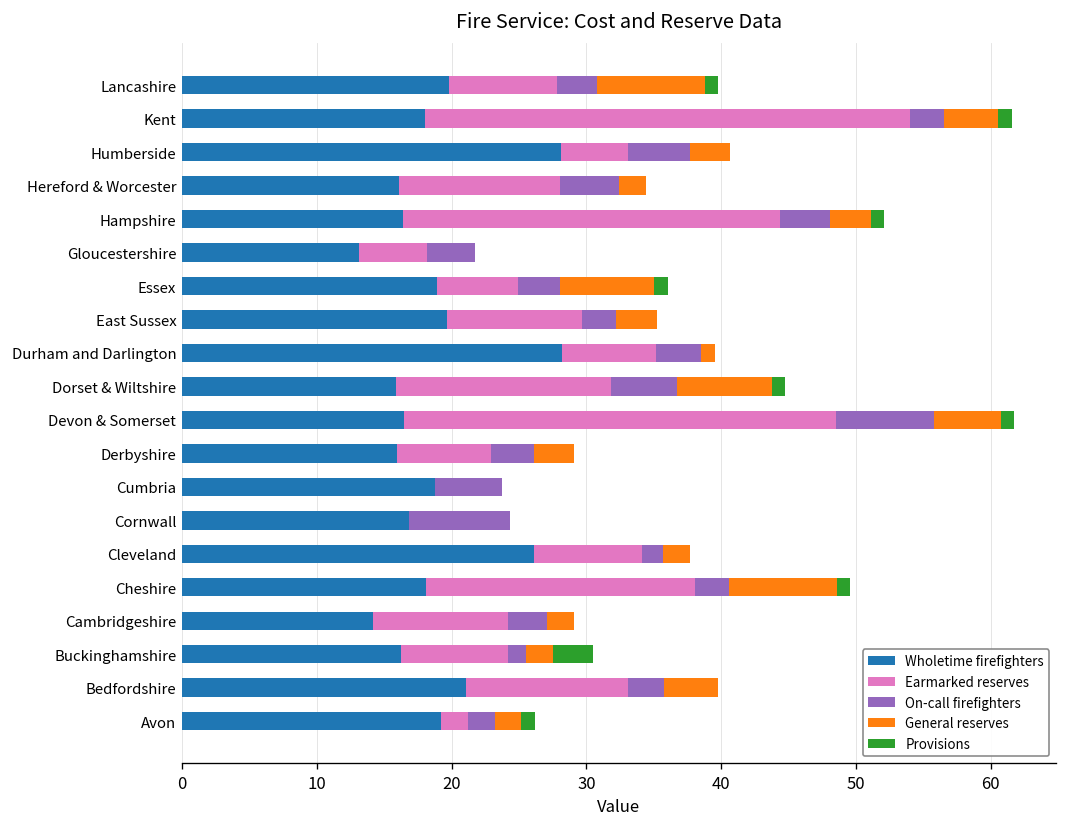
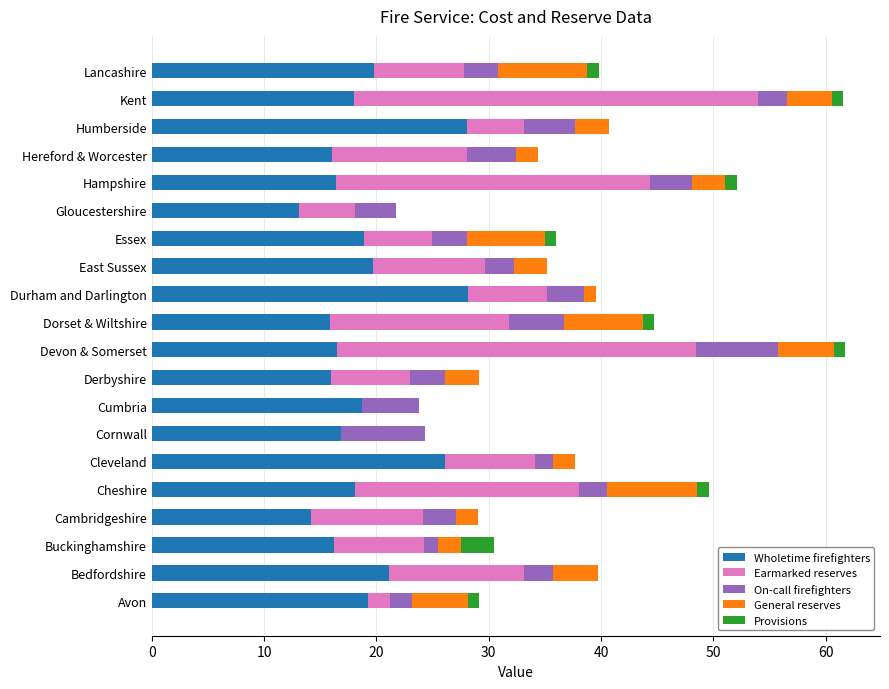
General reserves, Avon: 2 -> 5
